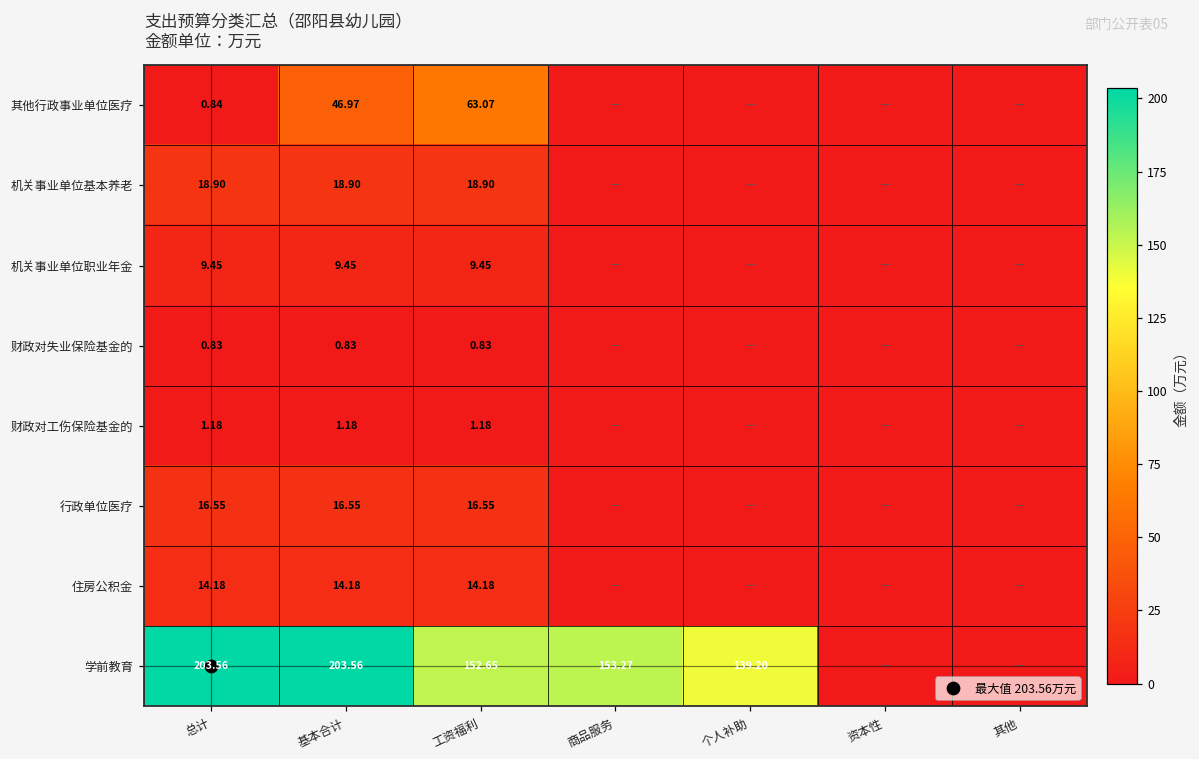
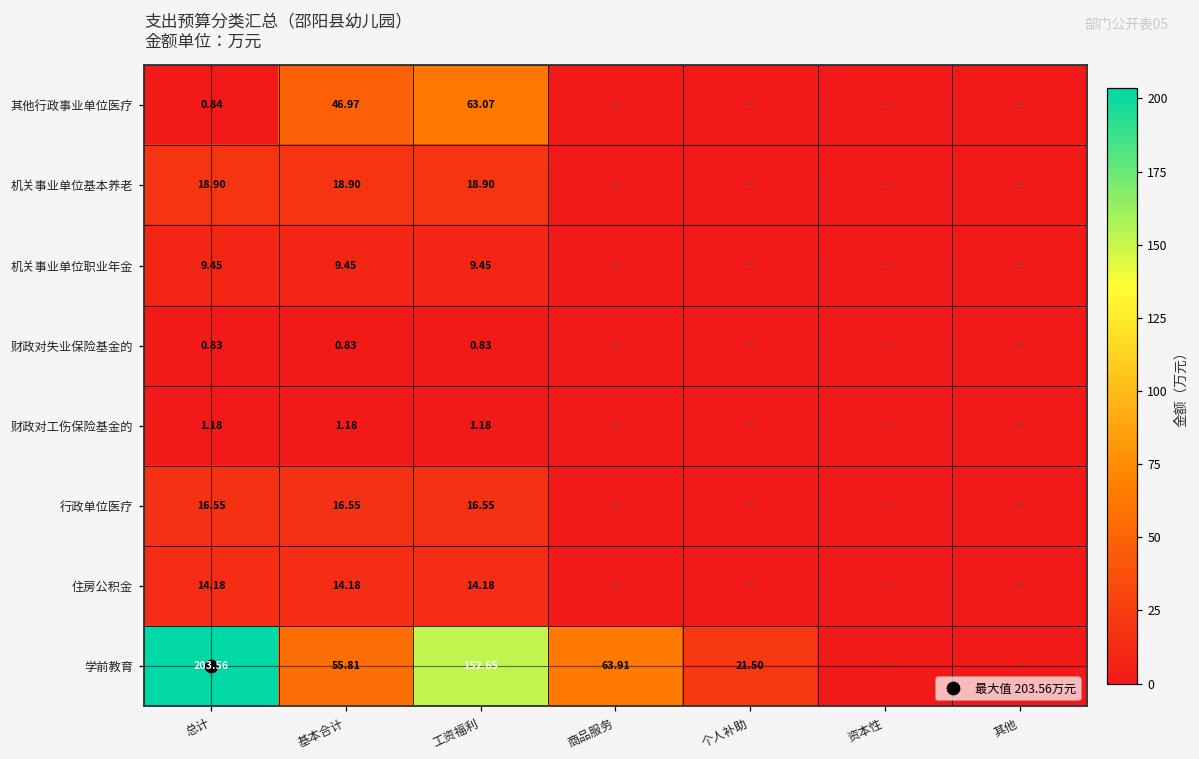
学前教育, 基本合计: 203.56 -> 55.81
学前教育, 商品服务: 153.27 -> 63.91
学前教育, 个人补助: 139.20 -> 21.50
